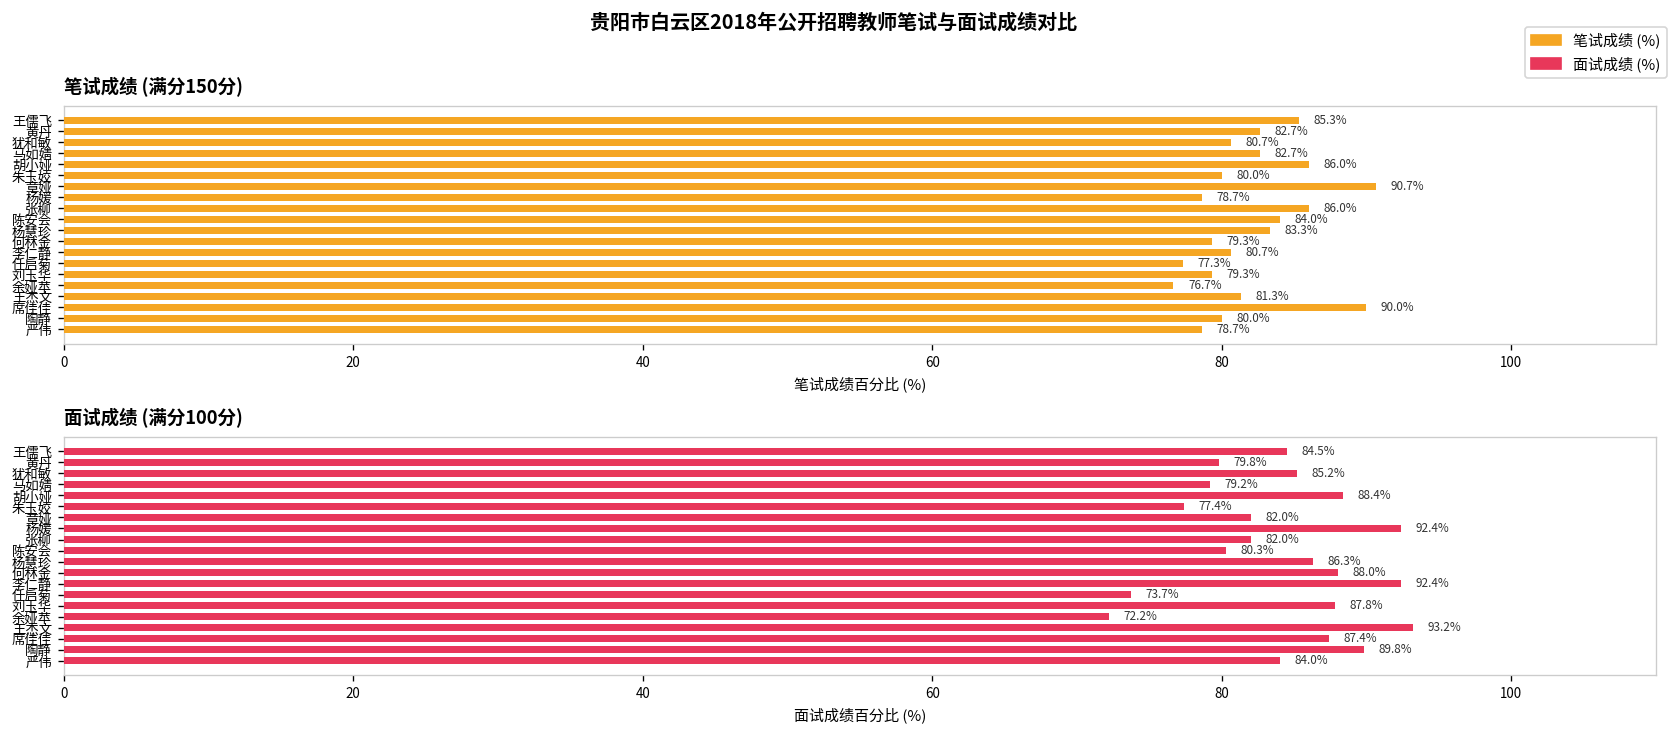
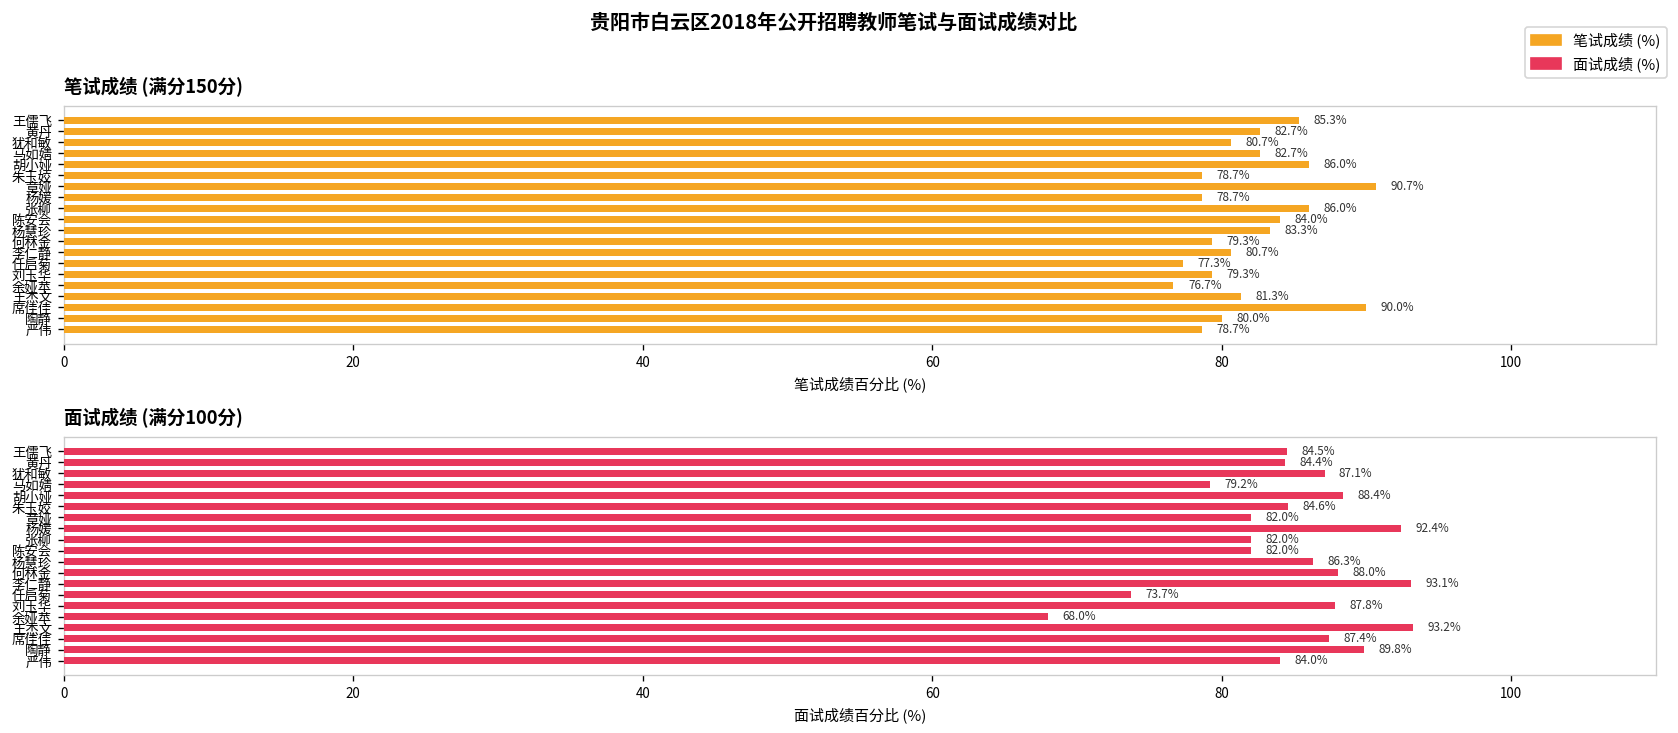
笔试成绩 (满分150分), 朱玉姣: 80.0% -> 78.7%
面试成绩 (满分100分), 黄丹: 79.8% -> 84.4%
面试成绩 (满分100分), 犹和敏: 85.2% -> 87.1%
面试成绩 (满分100分), 朱玉姣: 77.4% -> 84.6%
面试成绩 (满分100分), 陈安会: 80.3% -> 82.0%
面试成绩 (满分100分), 李仁静: 92.4% -> 93.1%
面试成绩 (满分100分), 余娅苹: 72.2% -> 68.0%
